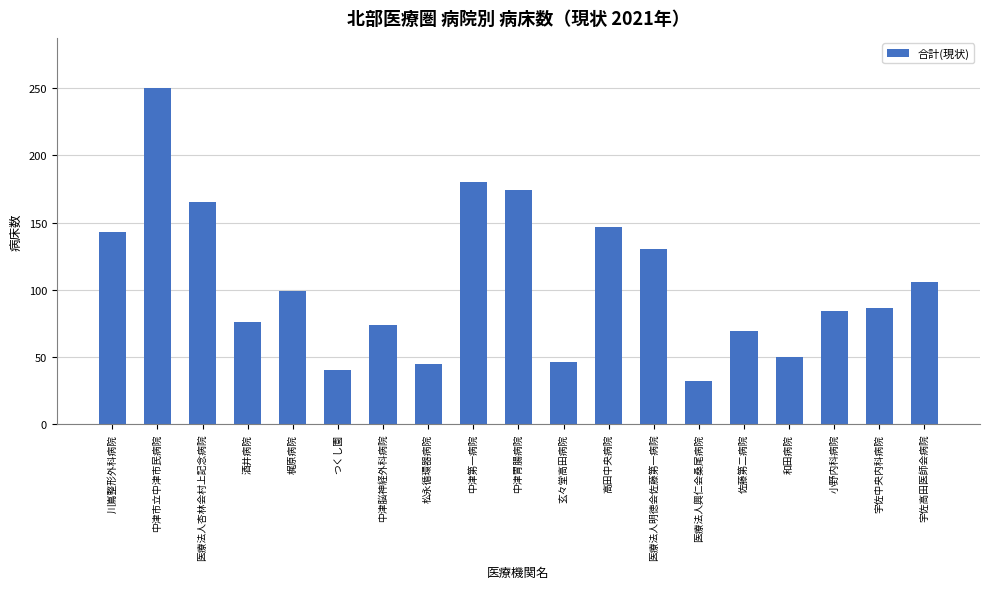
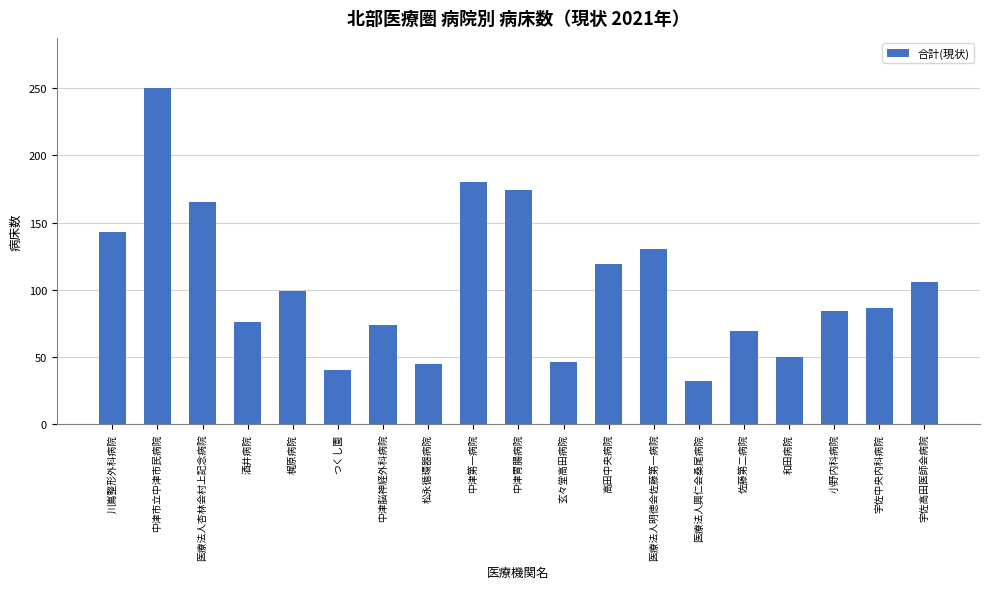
高田中央病院: 147 -> 119
